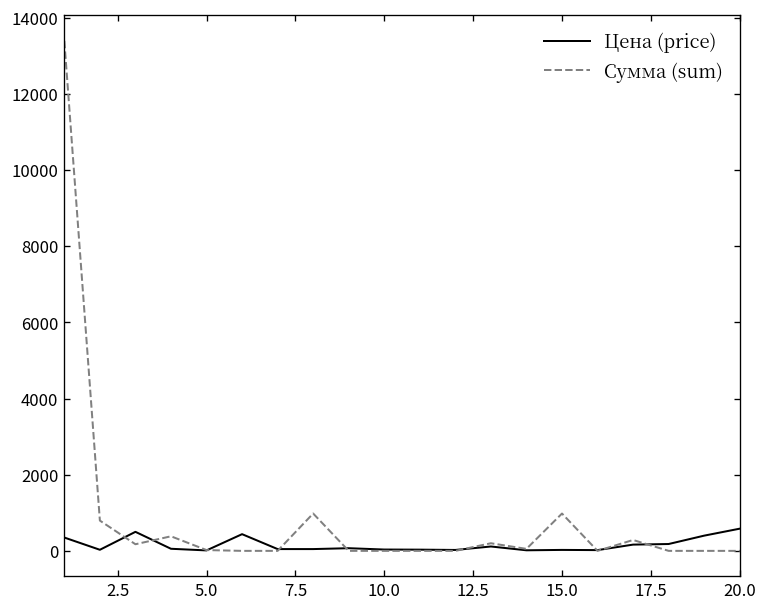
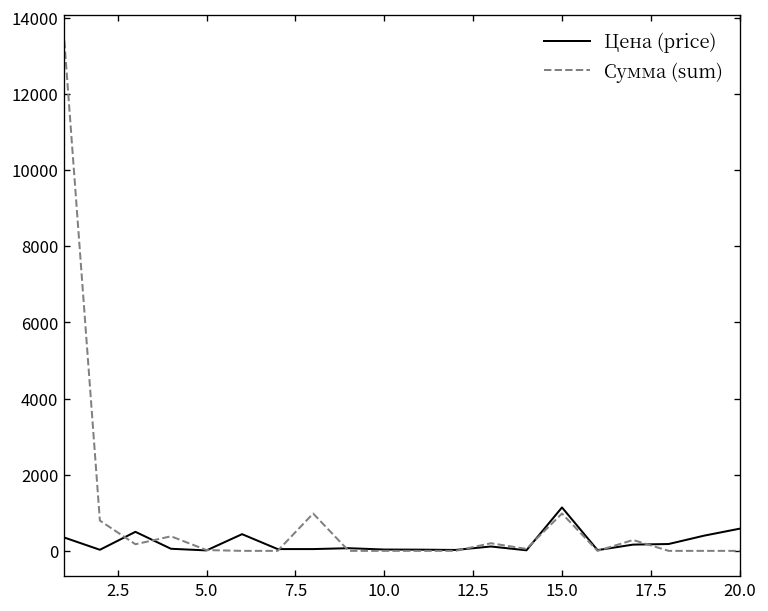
Цена (price), 15.0: 0 -> 1100
